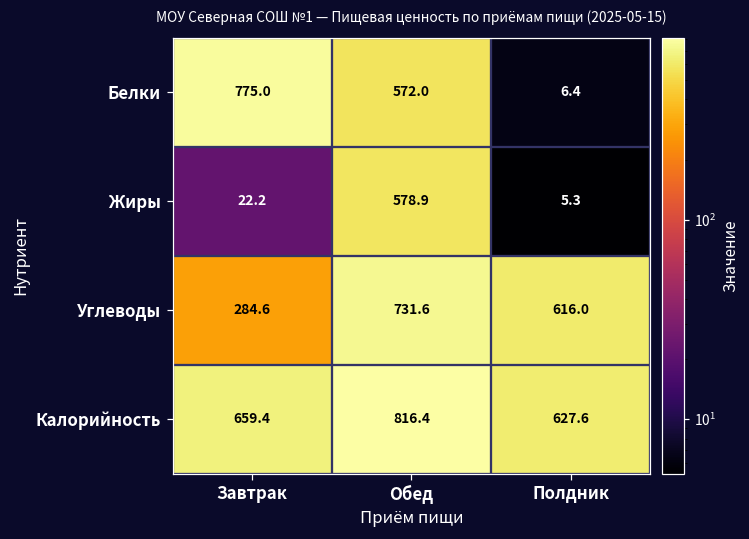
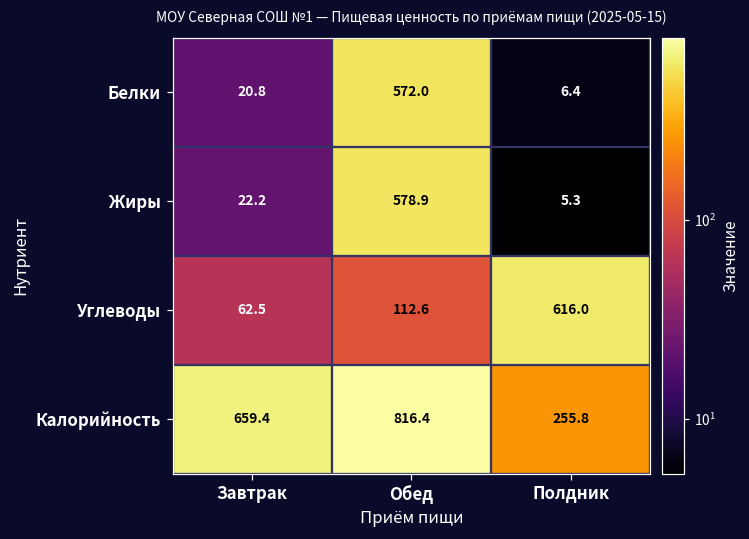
Белки, Завтрак: 775.0 -> 20.8
Углеводы, Завтрак: 284.6 -> 62.5
Углеводы, Обед: 731.6 -> 112.6
Калорийность, Полдник: 627.6 -> 255.8
